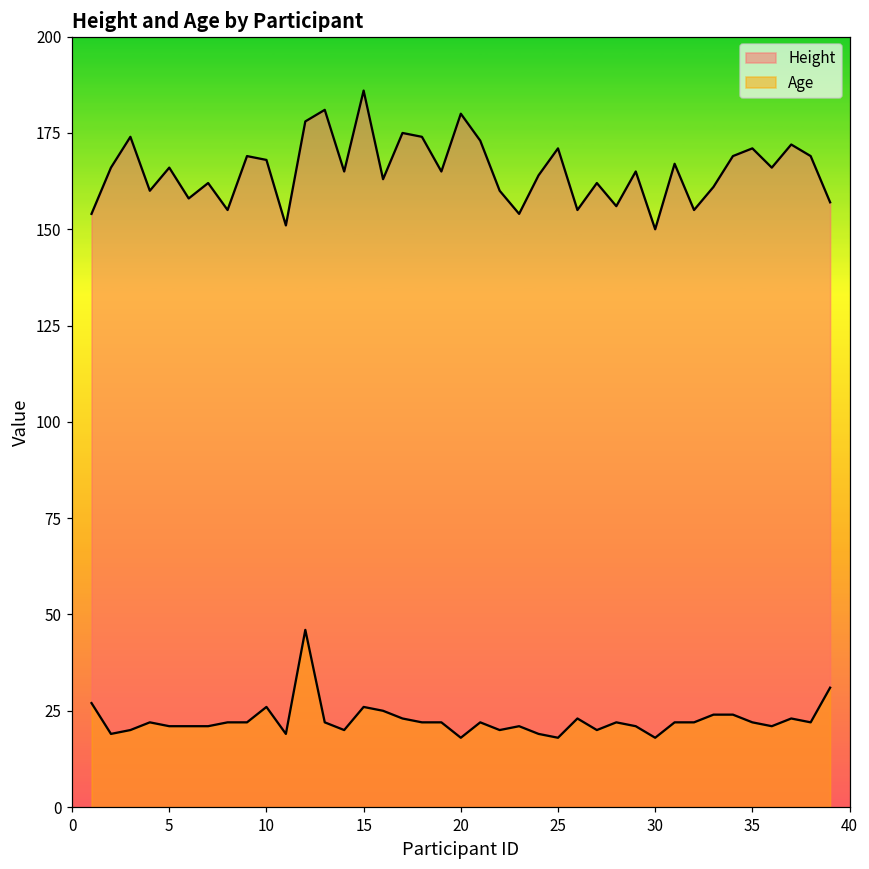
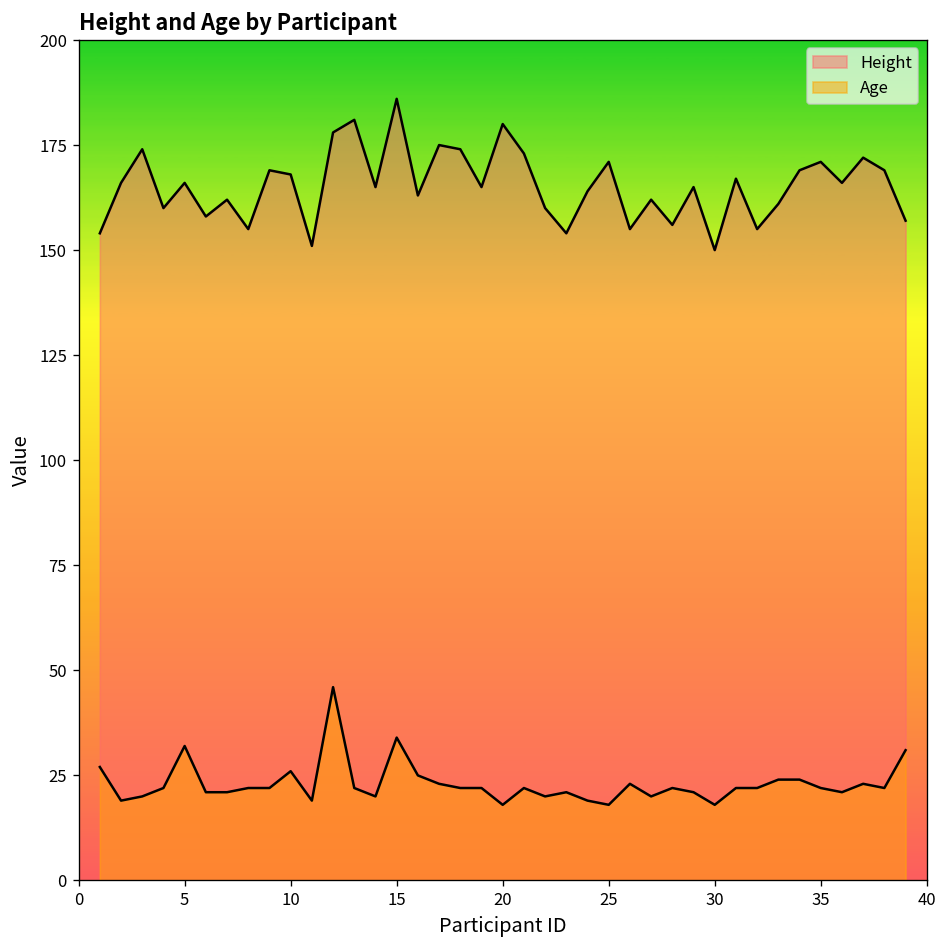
Age, 5: 21 -> 32
Age, 15: 26 -> 34
